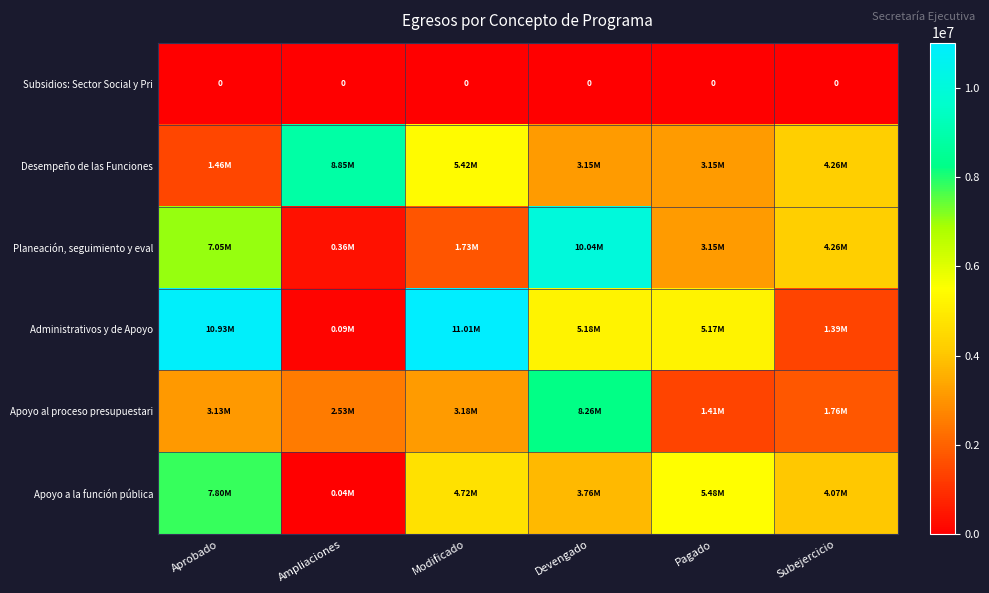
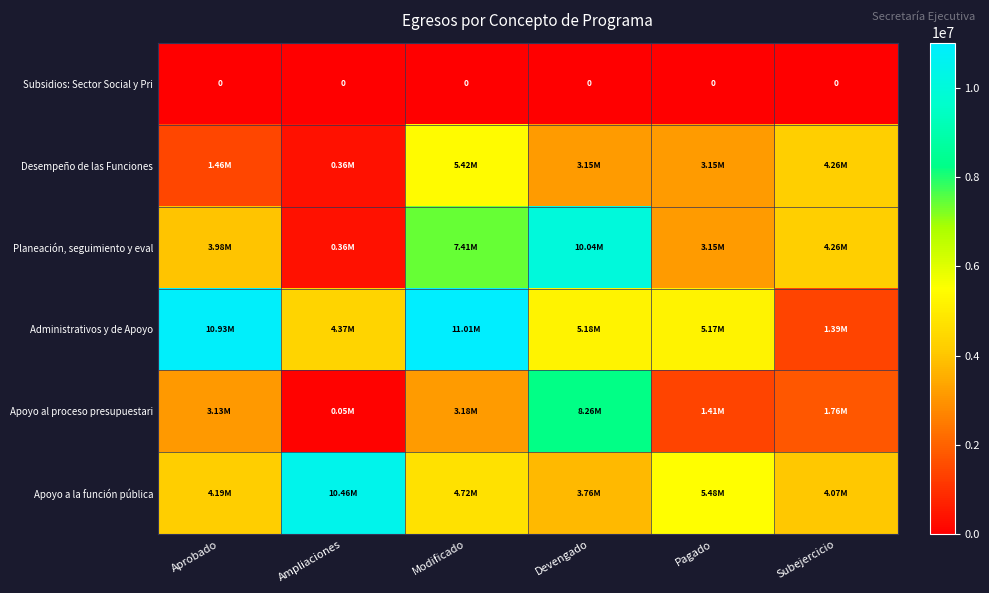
Desempeño de las Funciones, Ampliaciones: 8.85M -> 0.36M
Planeación, seguimiento y eval, Aprobado: 7.05M -> 3.98M
Planeación, seguimiento y eval, Modificado: 1.73M -> 7.41M
Administrativos y de Apoyo, Ampliaciones: 0.09M -> 4.37M
Apoyo al proceso presupuestari, Ampliaciones: 2.53M -> 0.05M
Apoyo a la función pública, Aprobado: 7.80M -> 4.19M
Apoyo a la función pública, Ampliaciones: 0.04M -> 10.46M
